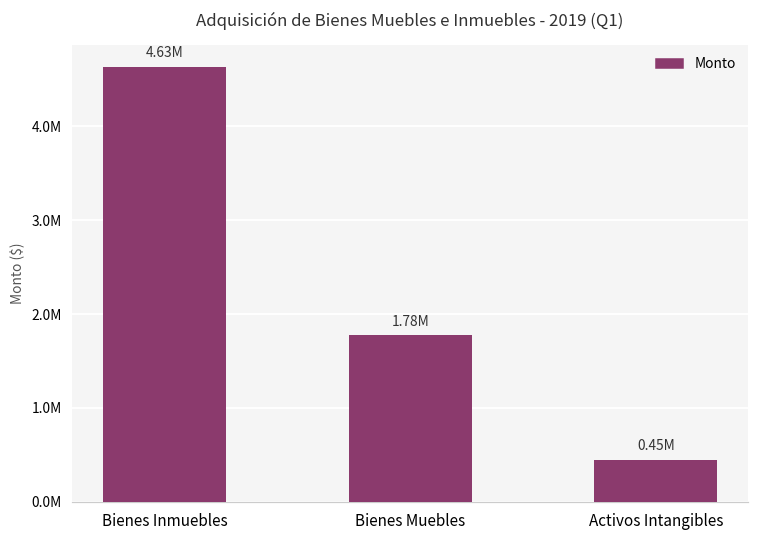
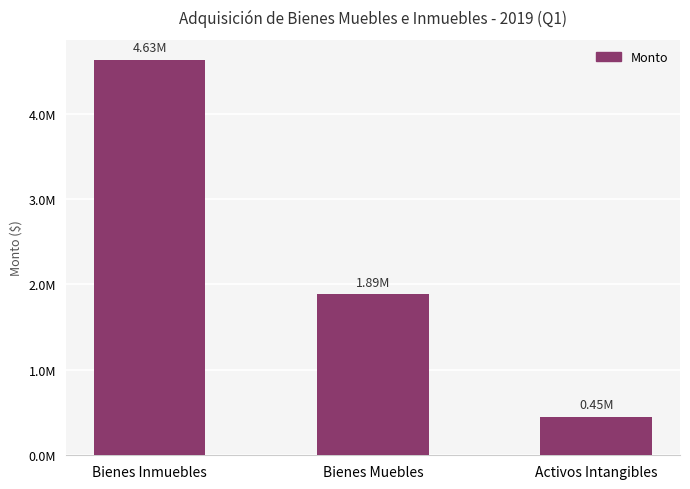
Bienes Muebles: 1.78M -> 1.89M
